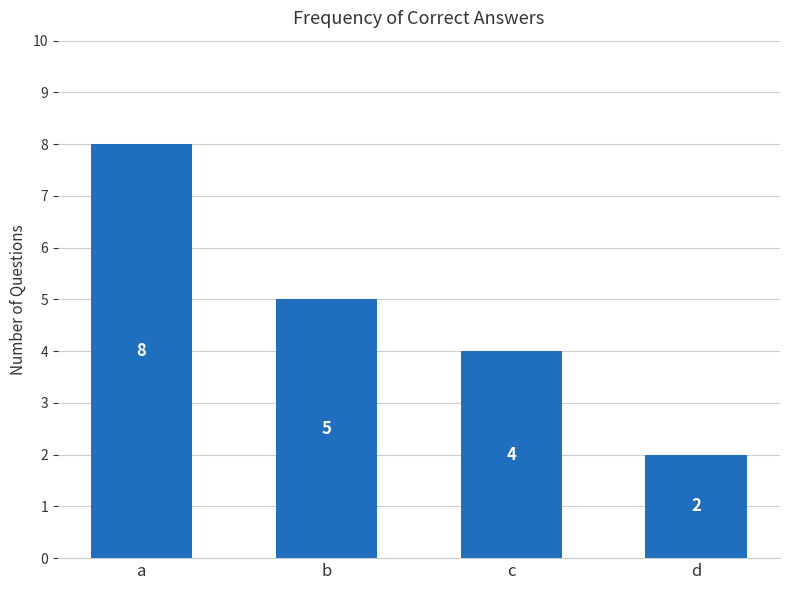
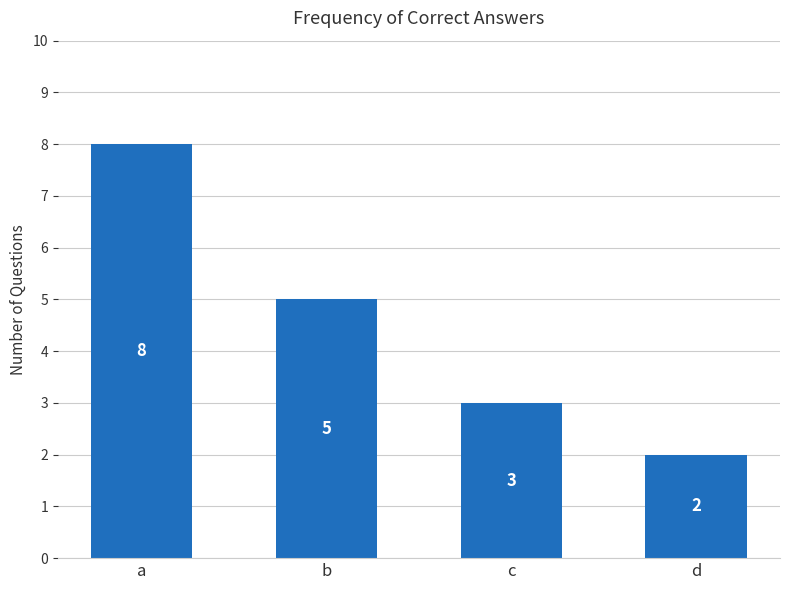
c: 4 -> 3
